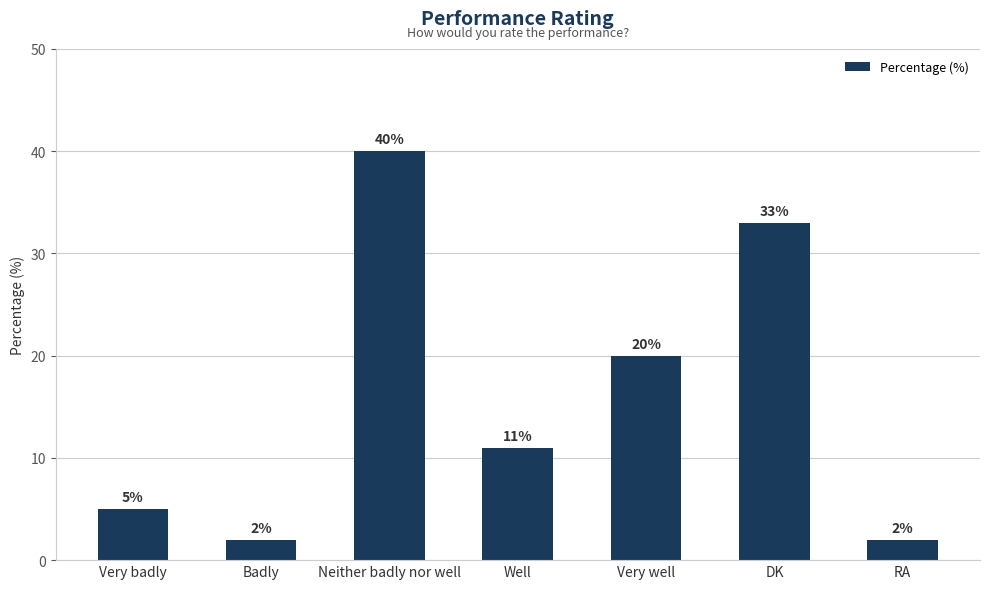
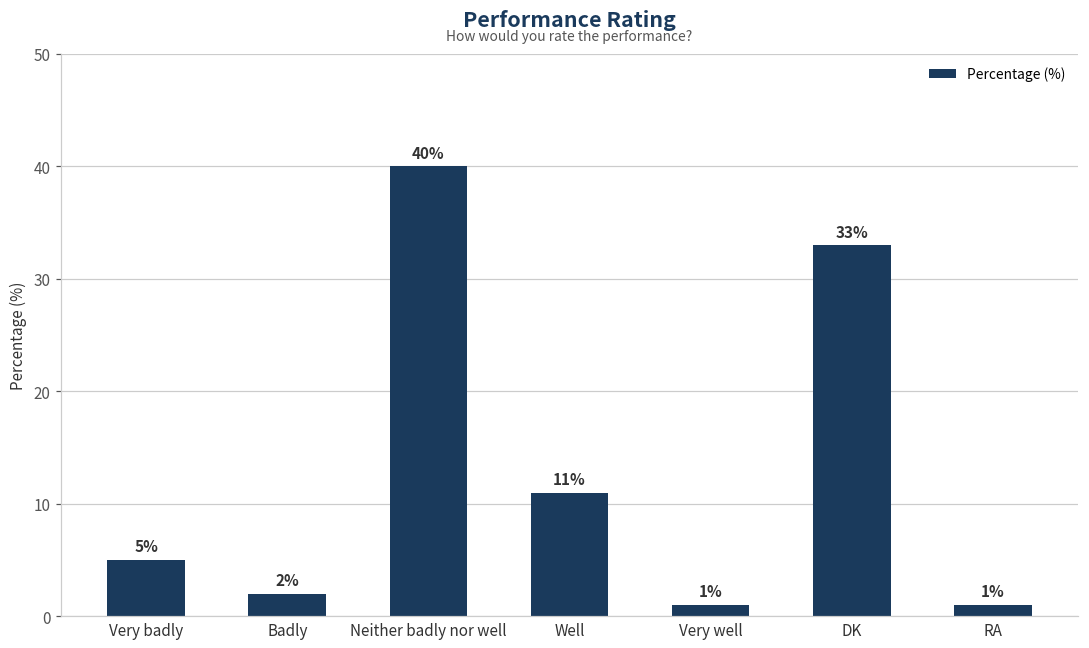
Very well: 20% -> 1%
RA: 2% -> 1%
